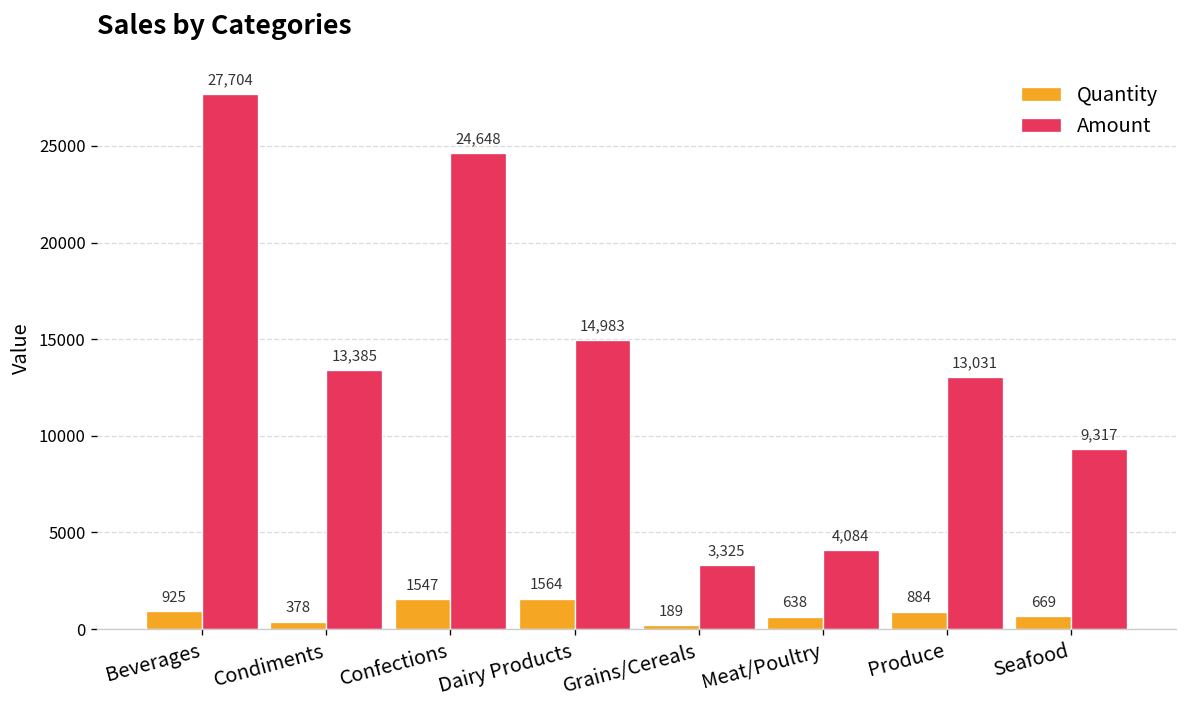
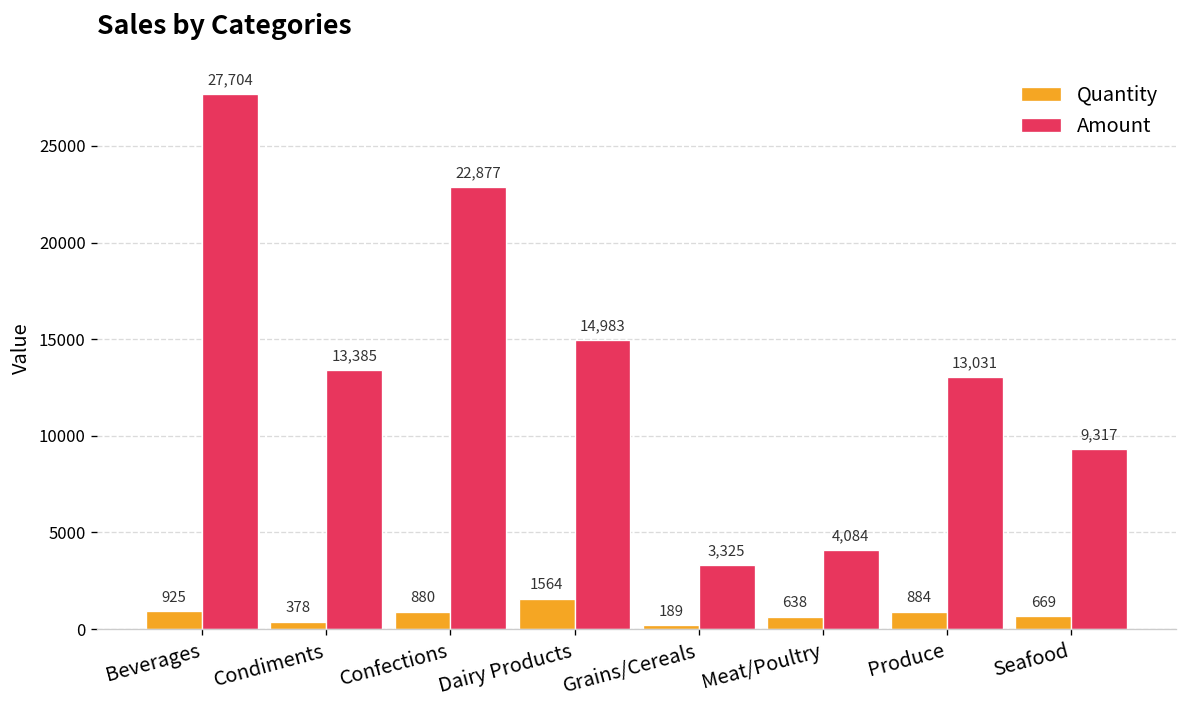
Quantity, Confections: 1547 -> 880
Amount, Confections: 24,648 -> 22,877
